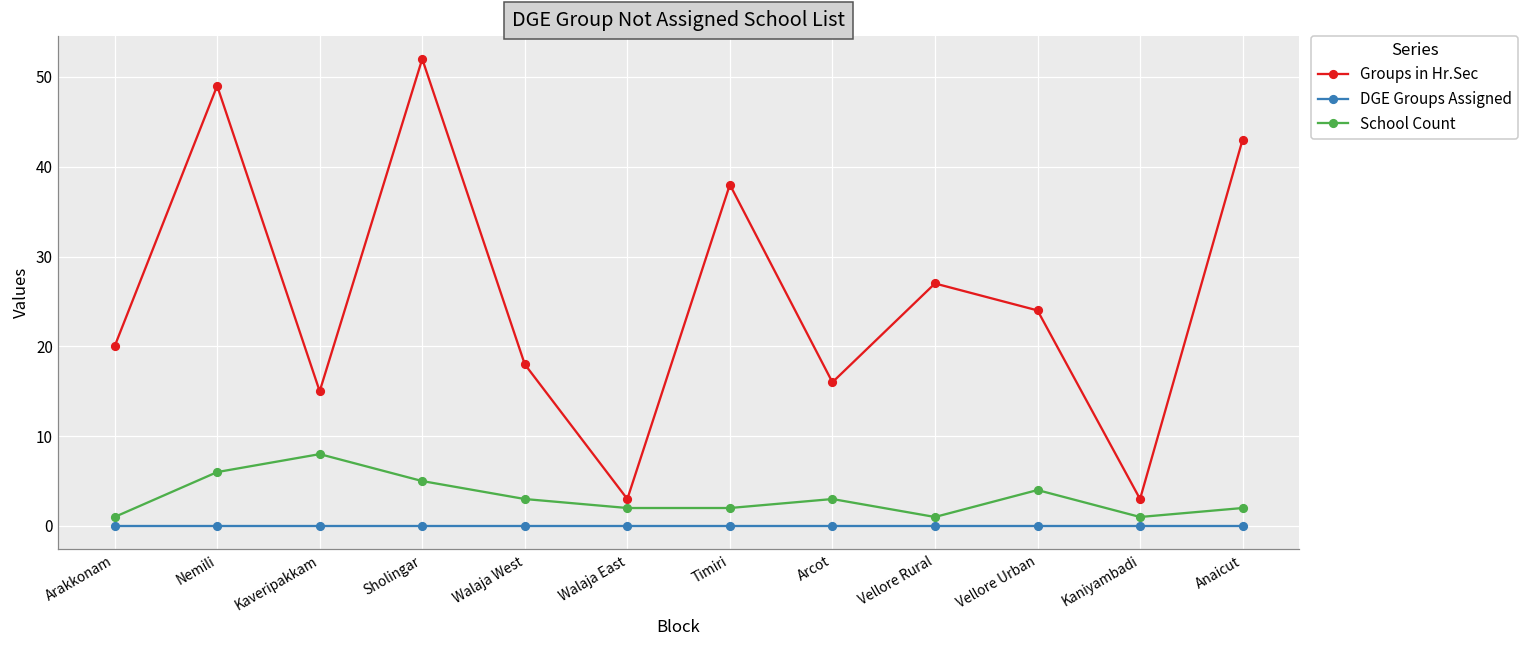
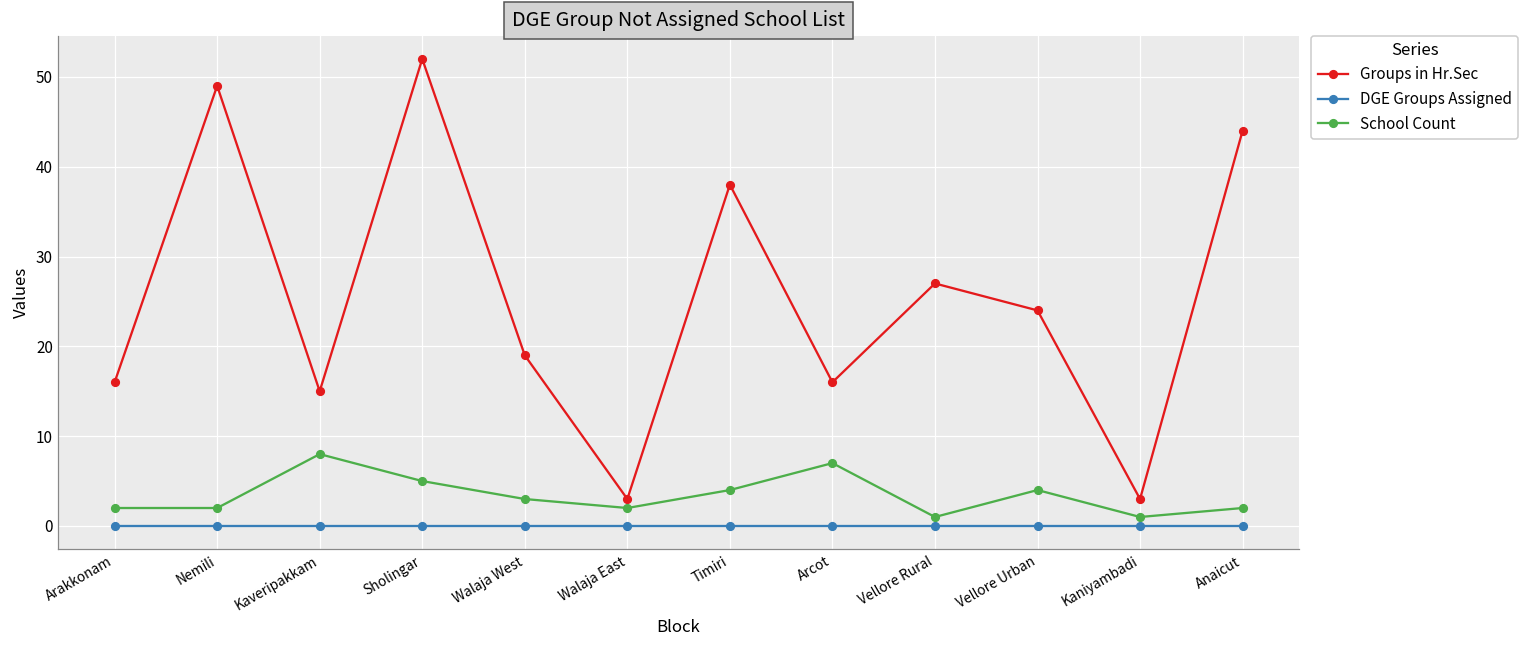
Groups in Hr.Sec, Arakkonam: 20 -> 16
School Count, Arakkonam: 1 -> 2
School Count, Nemili: 6 -> 2
Groups in Hr.Sec, Walaja West: 18 -> 19
School Count, Timiri: 2 -> 4
School Count, Arcot: 3 -> 7
Groups in Hr.Sec, Anaicut: 43 -> 44
